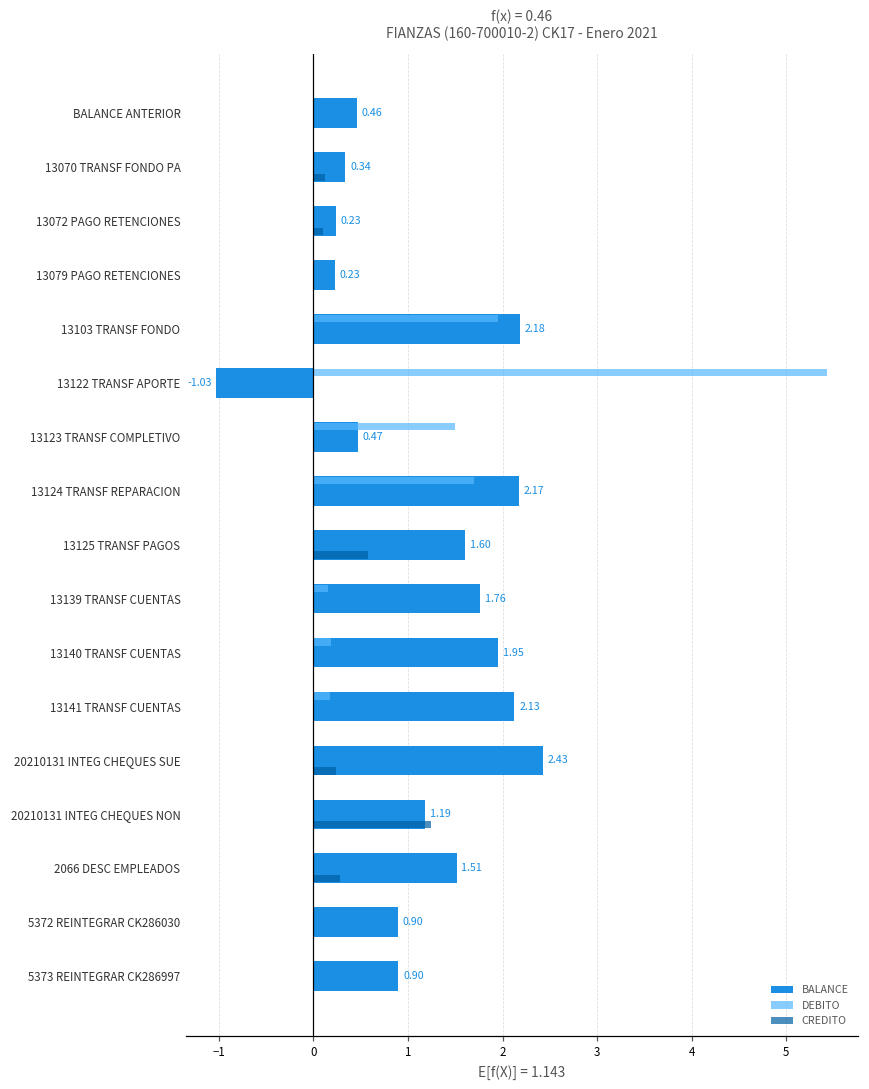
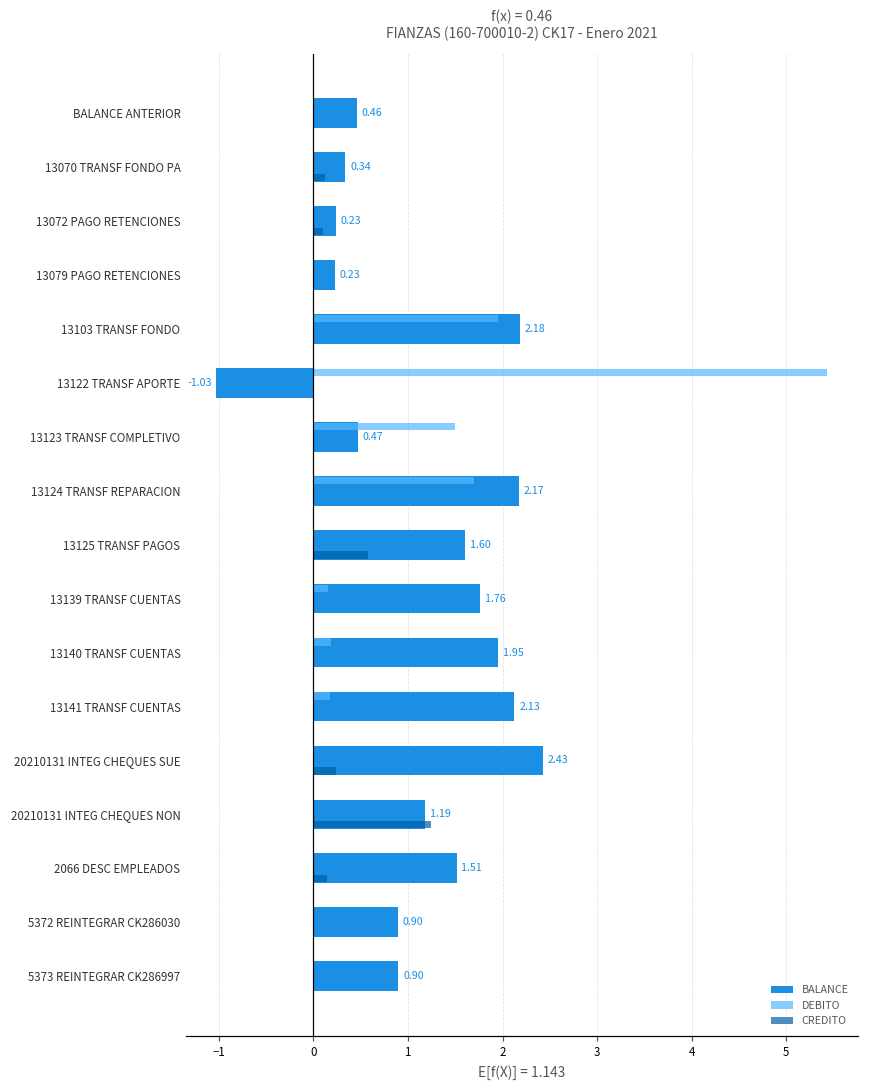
CREDITO, 2066 DESC EMPLEADOS: 0.3 -> 0.1
